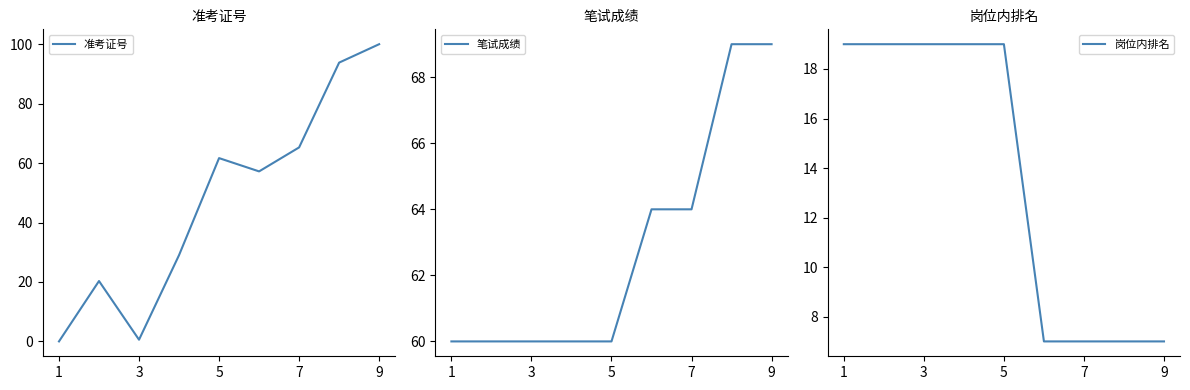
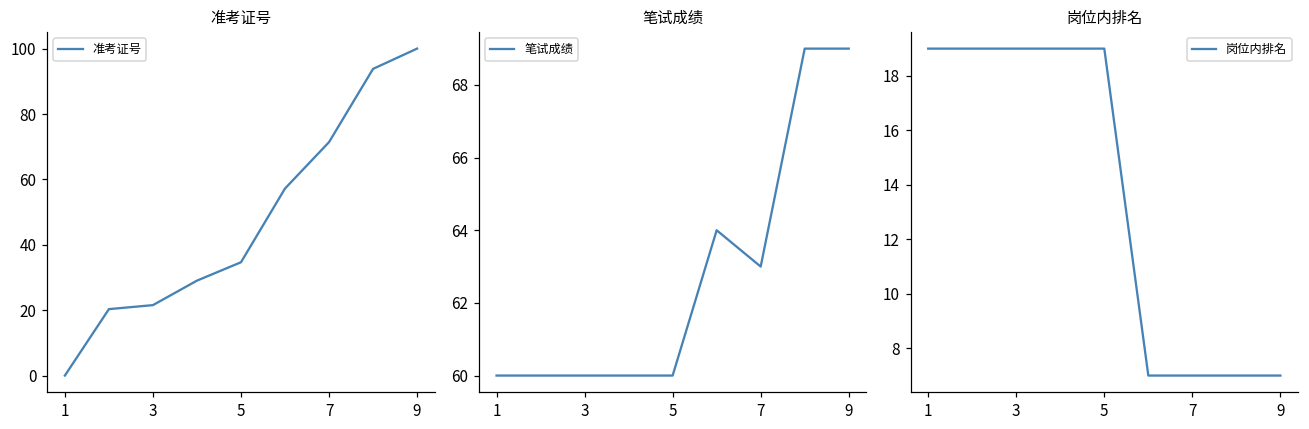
准考证号, 3: 1 -> 22
准考证号, 5: 62 -> 35
准考证号, 7: 65 -> 71
笔试成绩, 7: 64 -> 63
